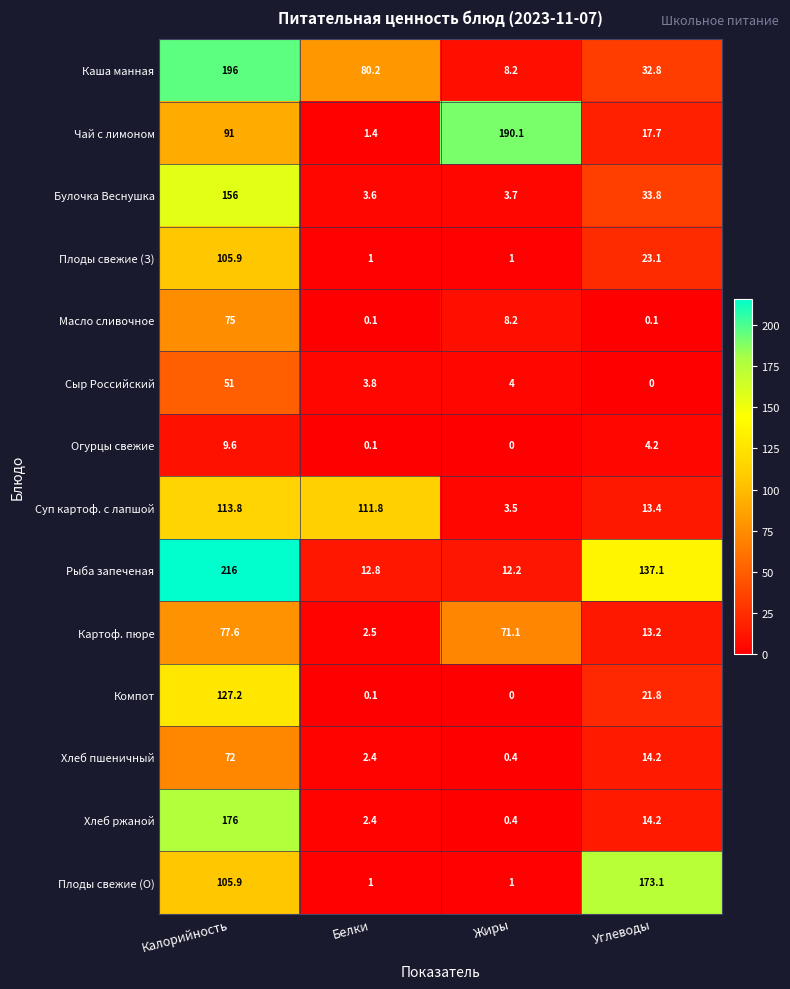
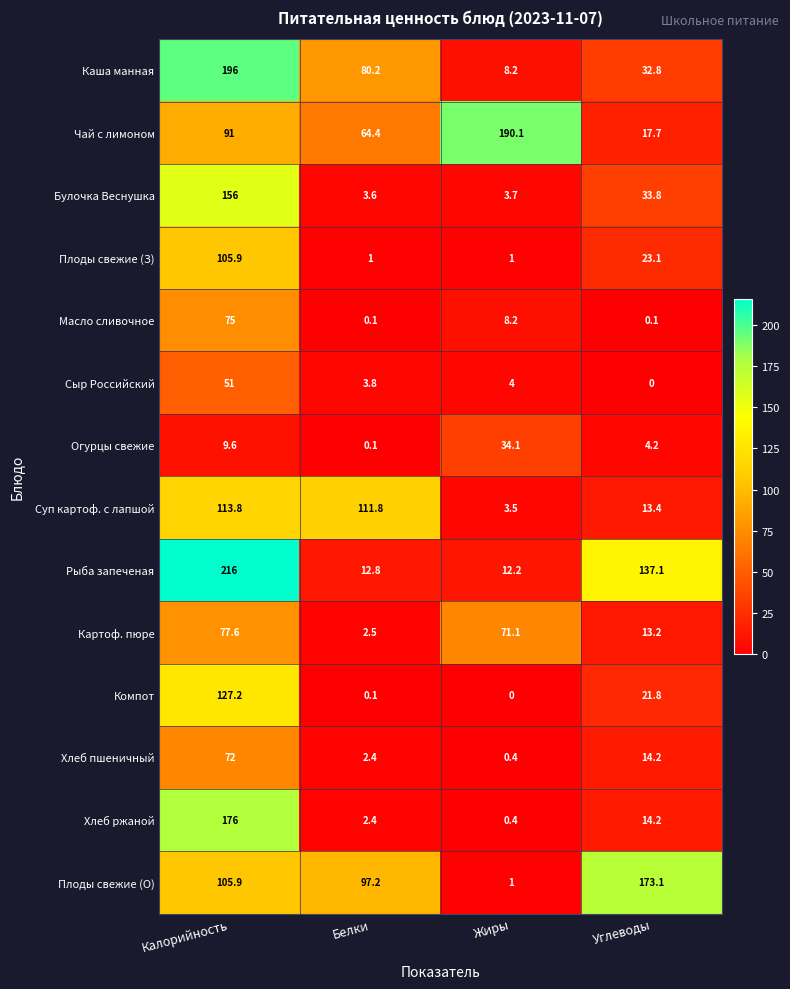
Чай с лимоном, Белки: 1.4 -> 64.4
Огурцы свежие, Жиры: 0 -> 34.1
Плоды свежие (О), Белки: 1 -> 97.2
